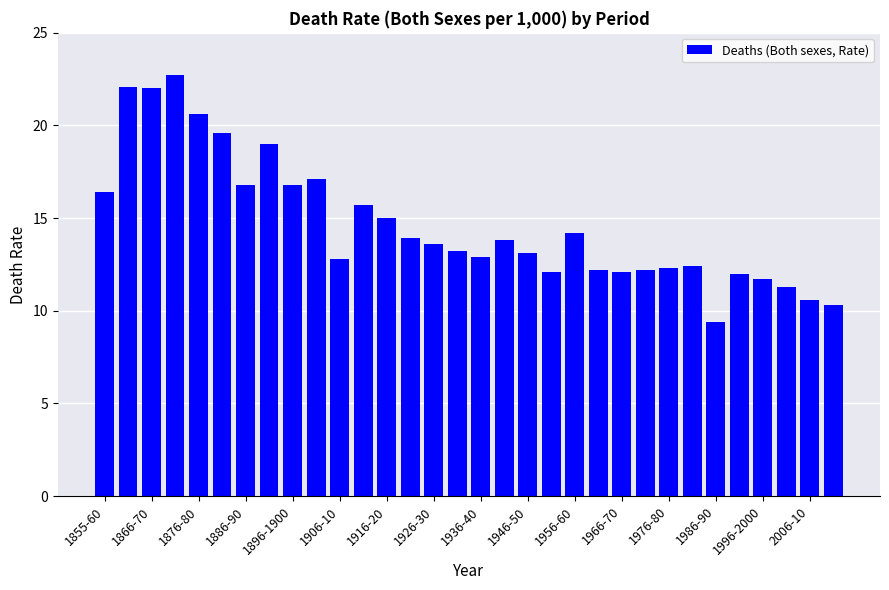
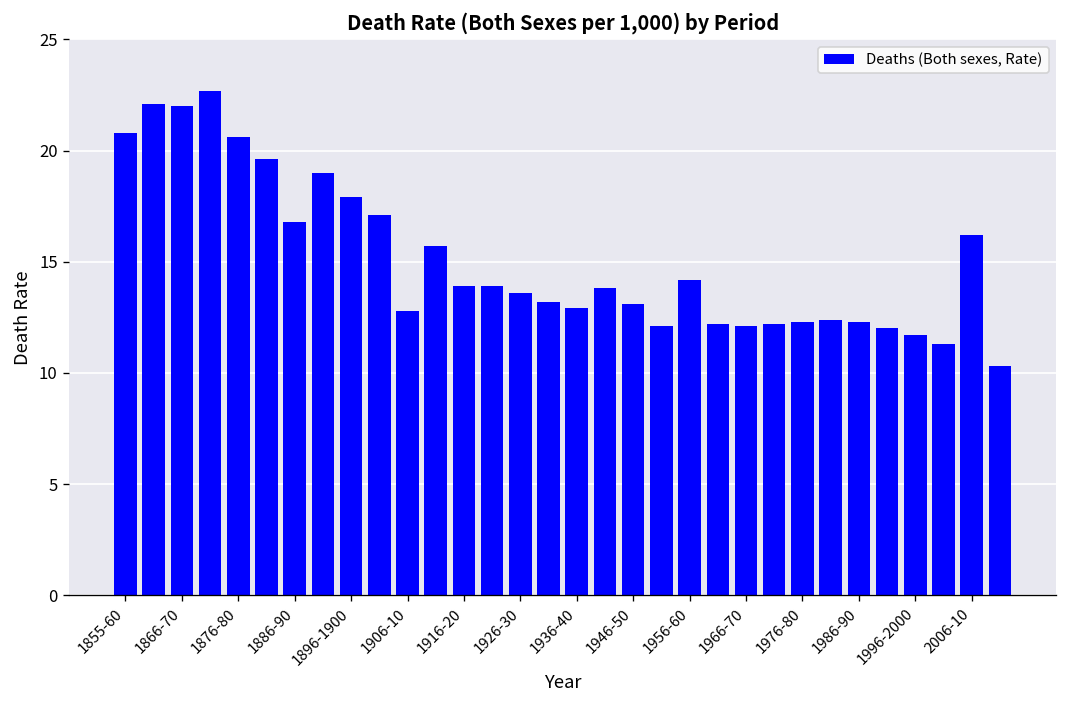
1855-60: 16.4 -> 20.8
1896-1900: 16.8 -> 17.9
1916-20: 15.0 -> 13.9
1986-90: 9.4 -> 12.3
2006-10: 10.6 -> 16.2
